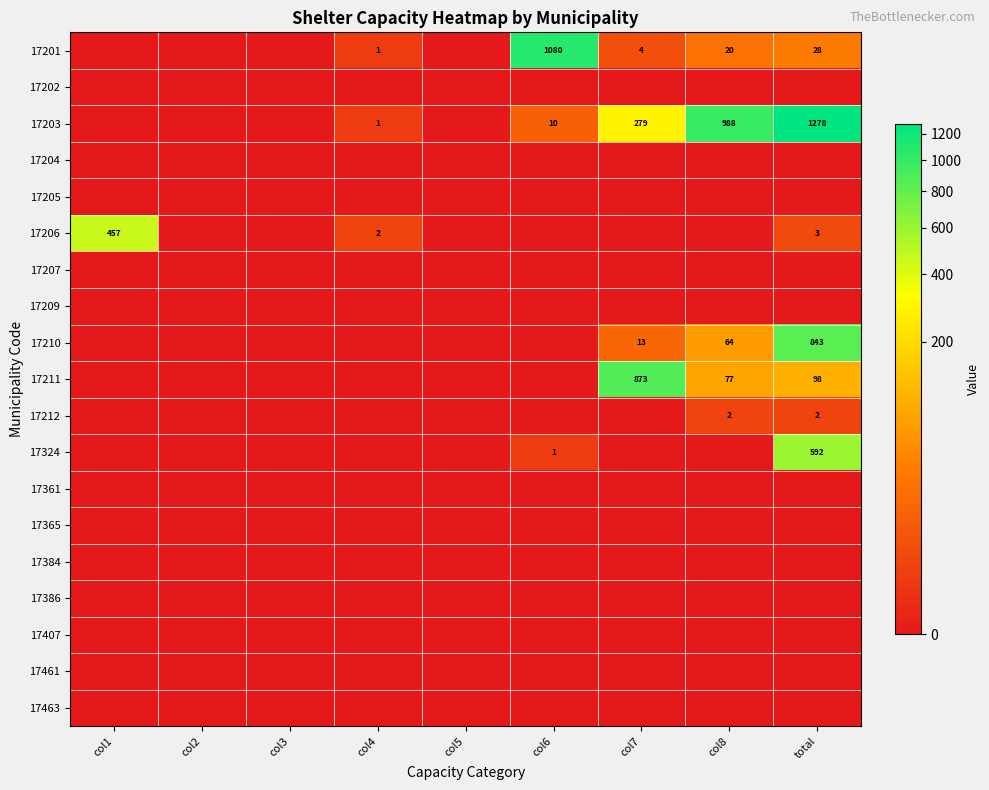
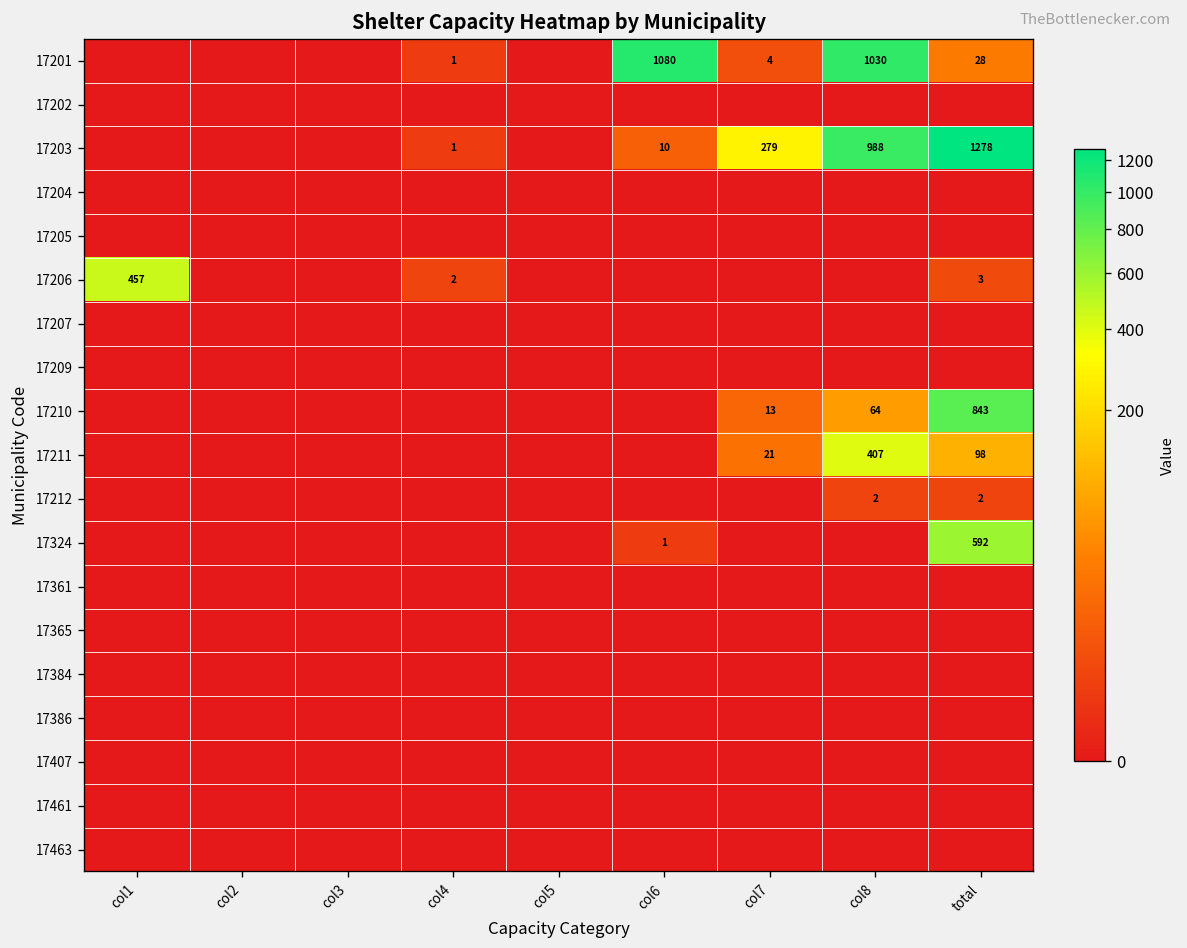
17201, col8: 20 -> 1030
17211, col7: 873 -> 21
17211, col8: 77 -> 407
